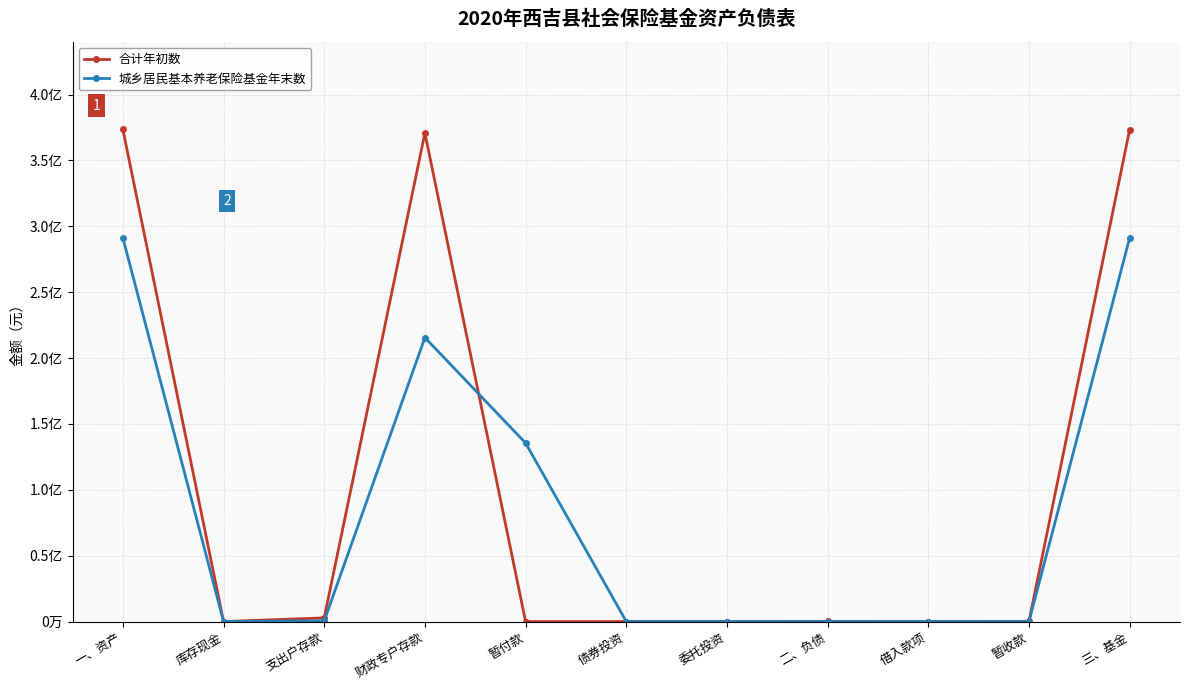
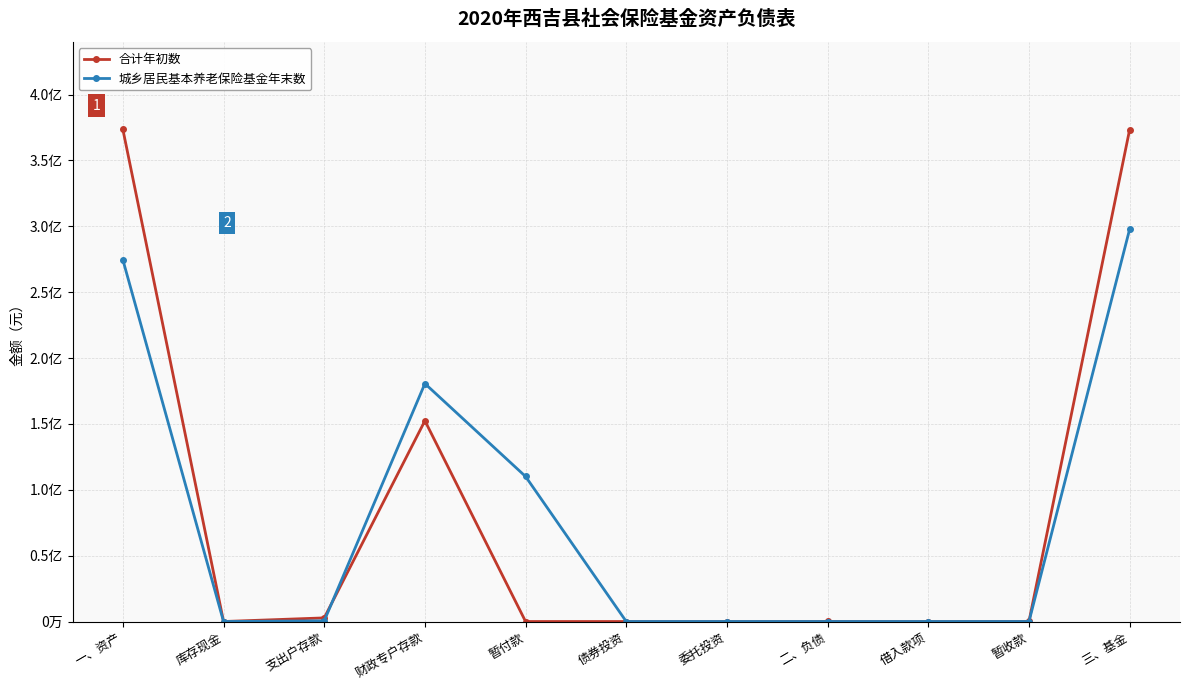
城乡居民基本养老保险基金年末数, 一、资产: 2.91亿 -> 2.75亿
合计年初数, 财政专户存款: 3.71亿 -> 1.52亿
城乡居民基本养老保险基金年末数, 财政专户存款: 2.16亿 -> 1.81亿
城乡居民基本养老保险基金年末数, 暂付款: 1.35亿 -> 1.10亿
城乡居民基本养老保险基金年末数, 三、基金: 2.91亿 -> 2.98亿
